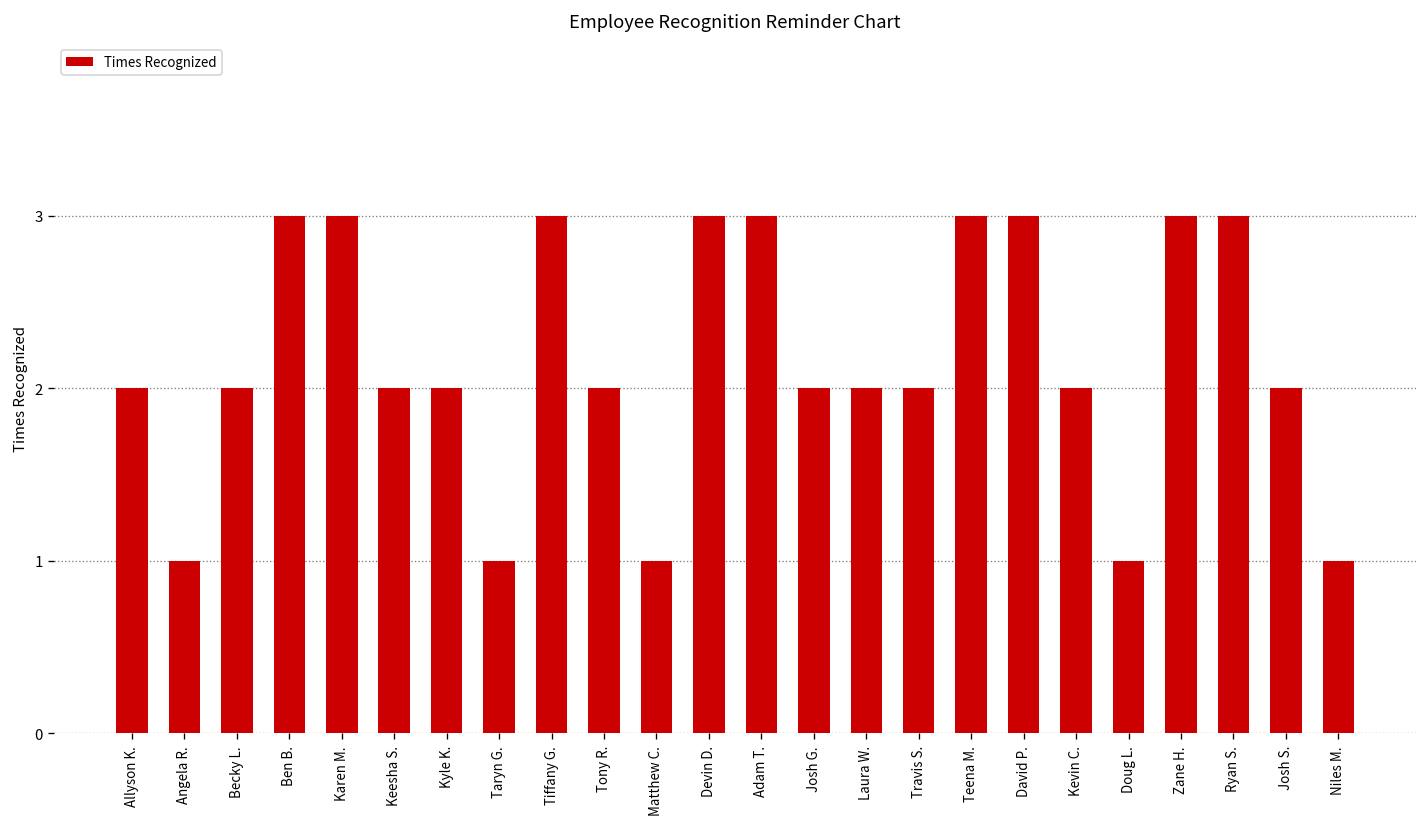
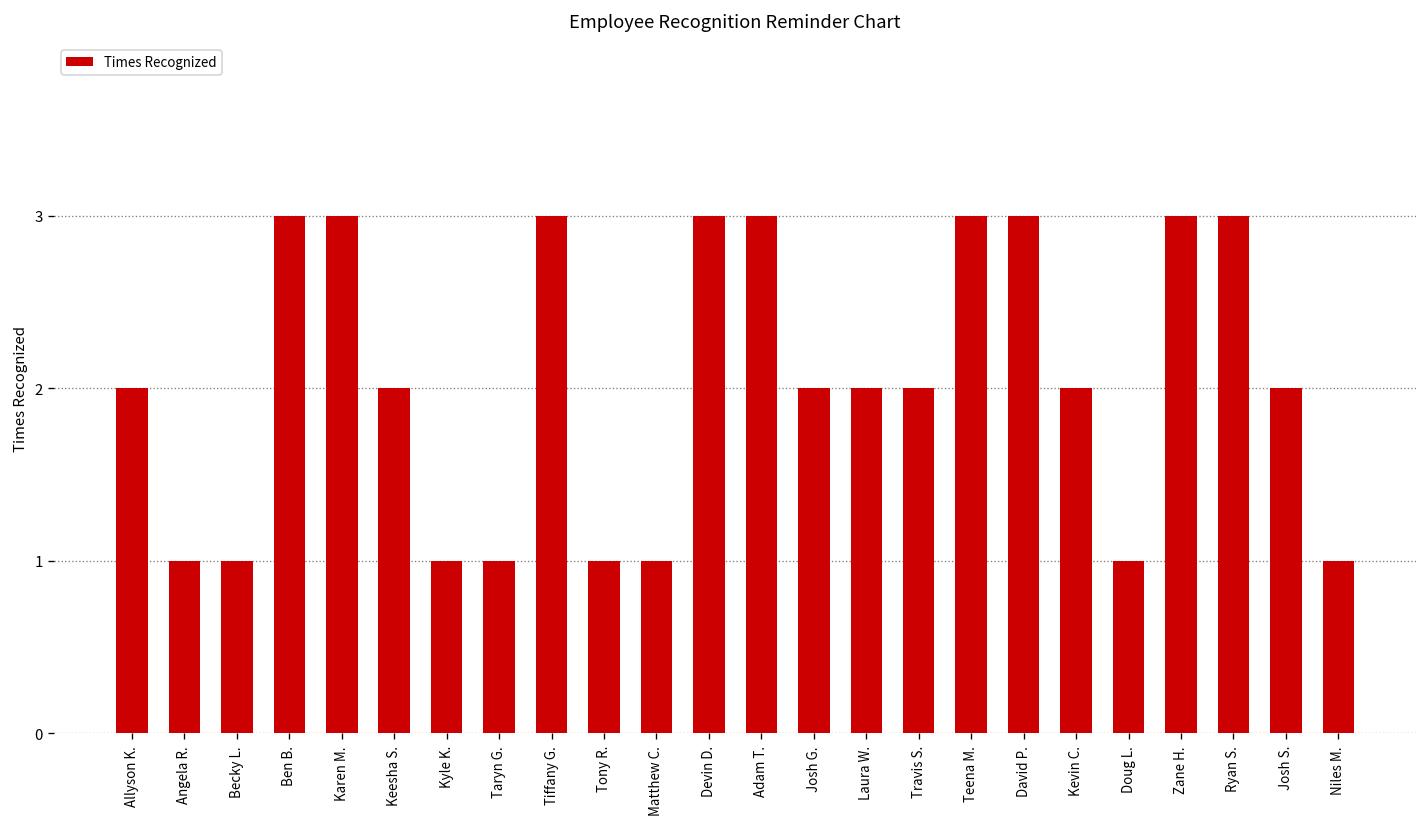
Becky L.: 2 -> 1
Kyle K.: 2 -> 1
Tony R.: 2 -> 1
